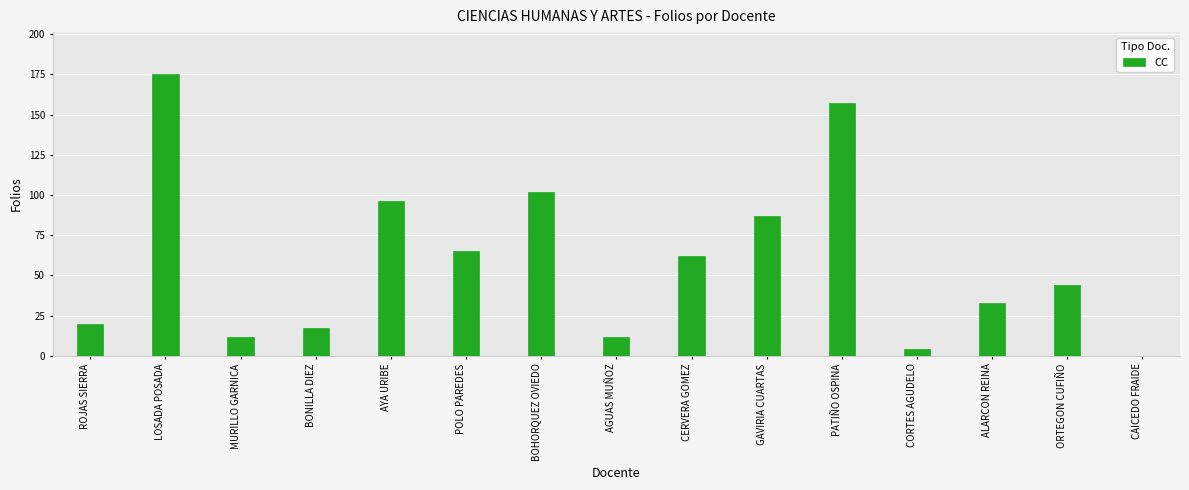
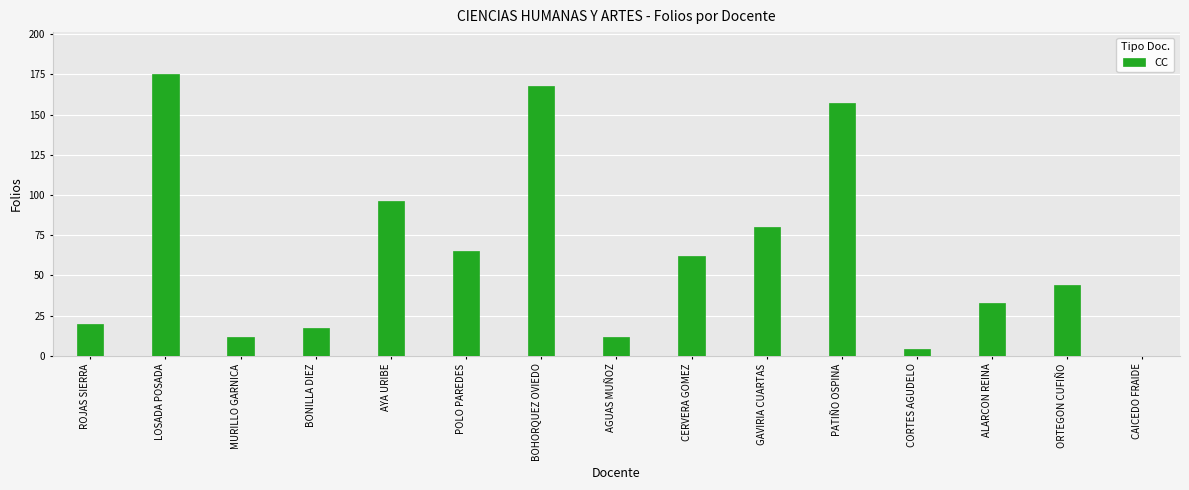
BOHORQUEZ OVIEDO: 102 -> 168
GAVIRIA CUARTAS: 87 -> 80
